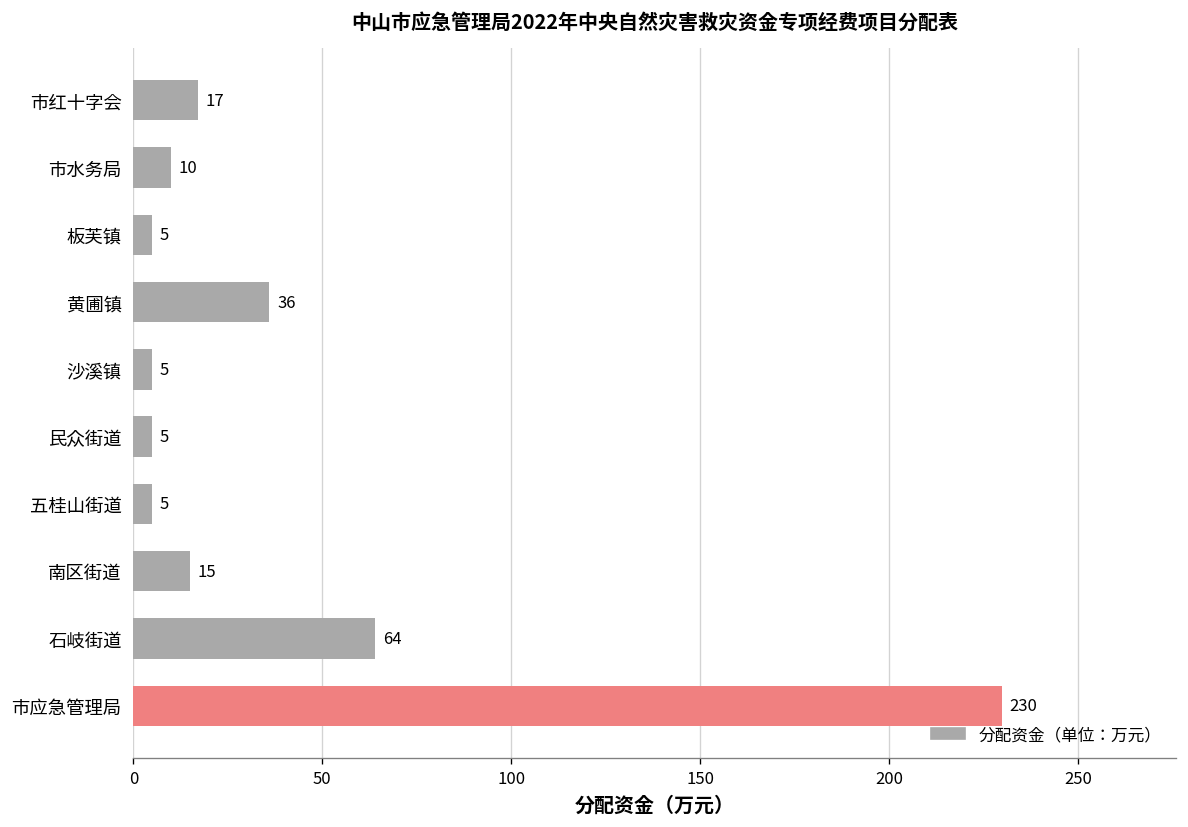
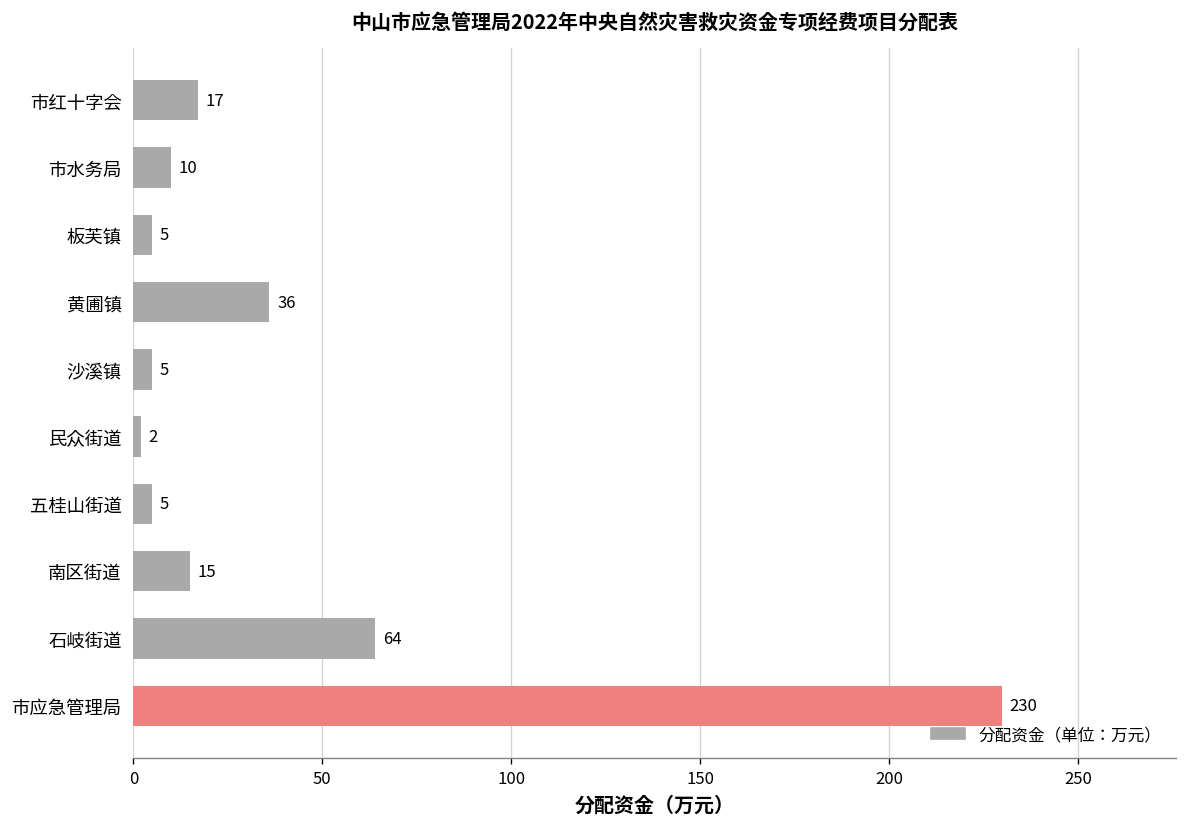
民众街道: 5 -> 2
